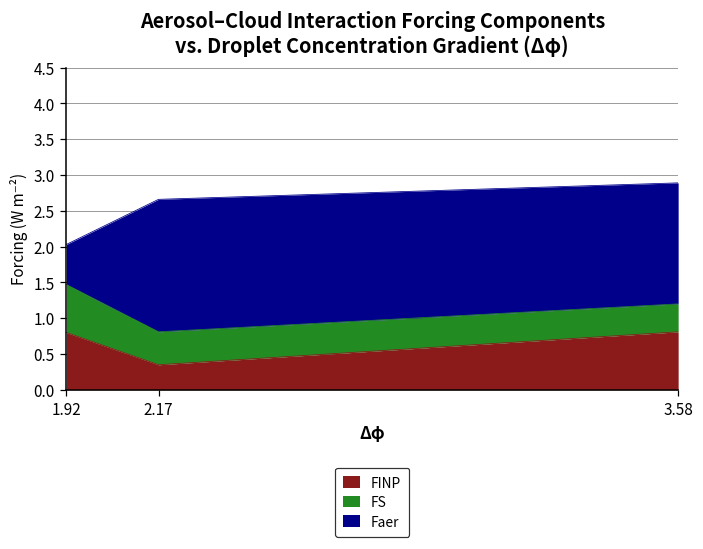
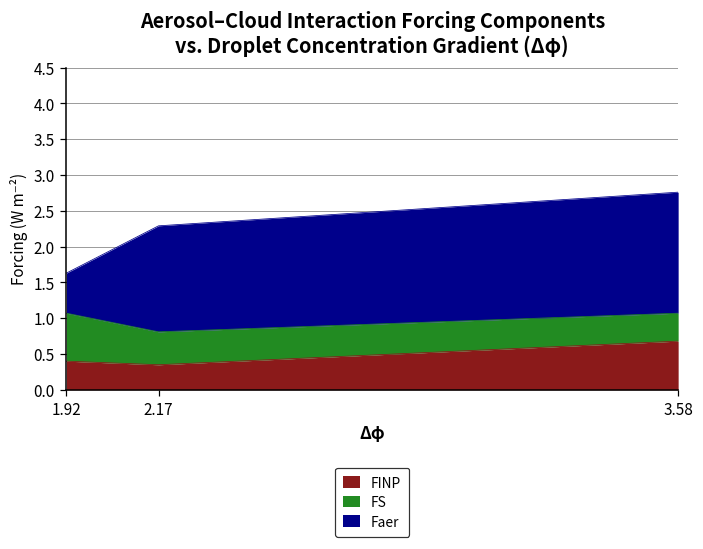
FINP, 1.92: 0.8 -> 0.4
Faer, 2.17: 1.9 -> 1.5
FINP, 3.58: 0.8 -> 0.7
